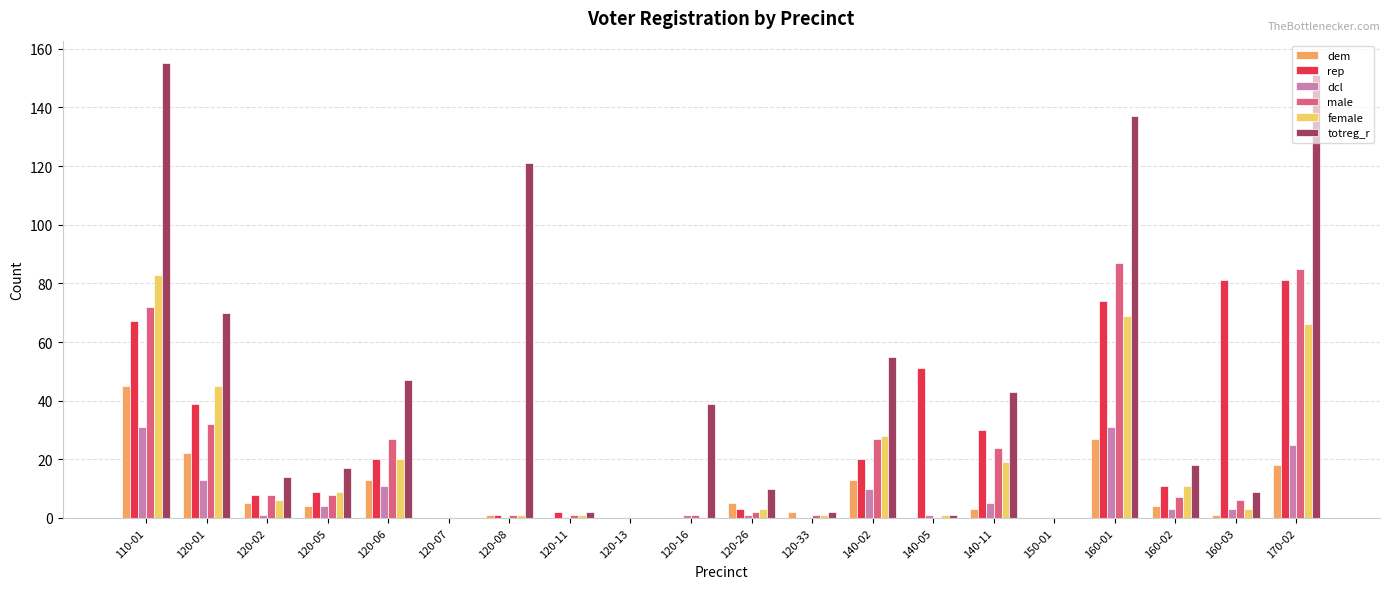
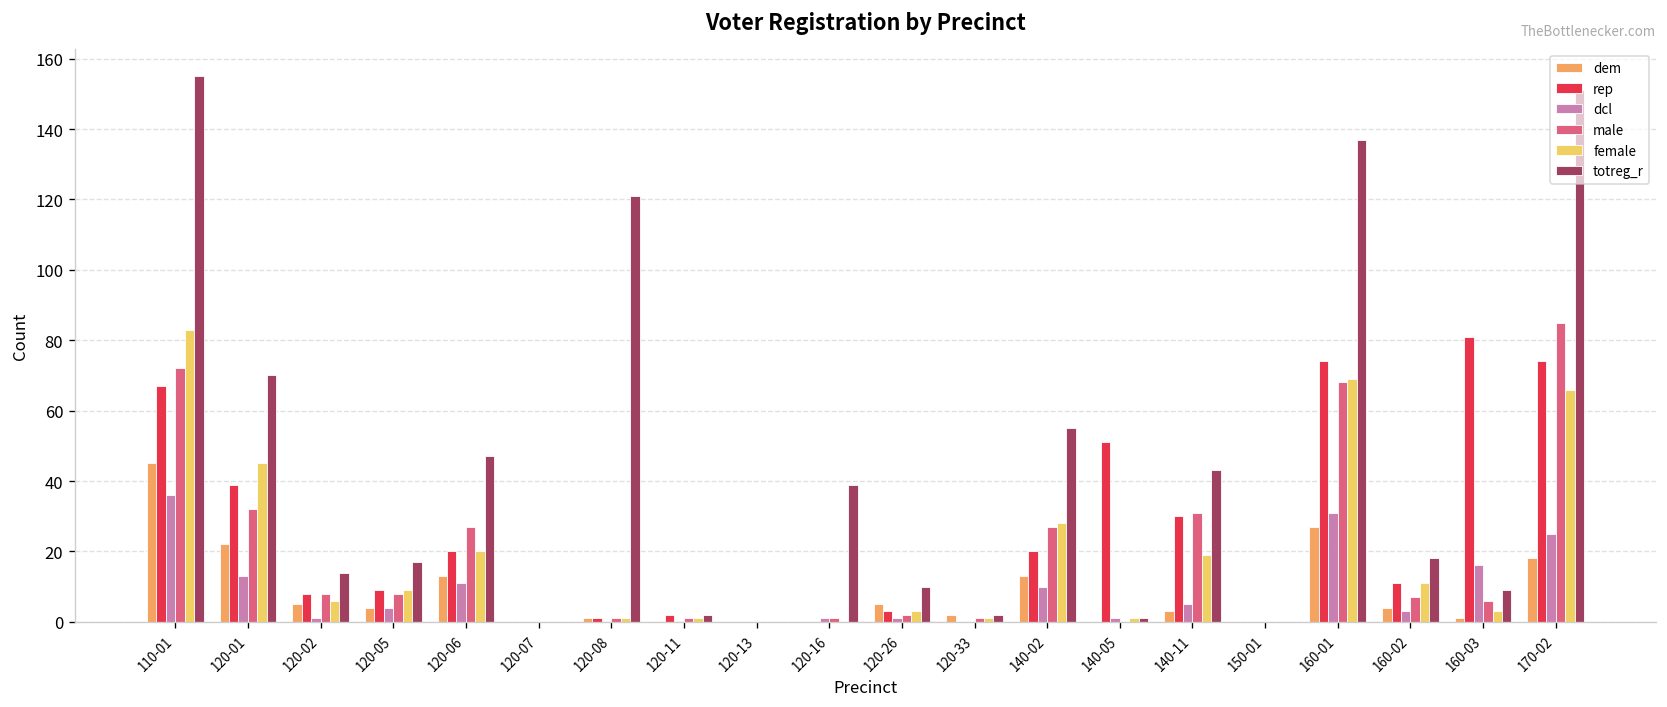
dcl, 110-01: 31 -> 36
male, 140-11: 24 -> 31
male, 160-01: 87 -> 68
dcl, 160-03: 3 -> 16
rep, 170-02: 81 -> 74
